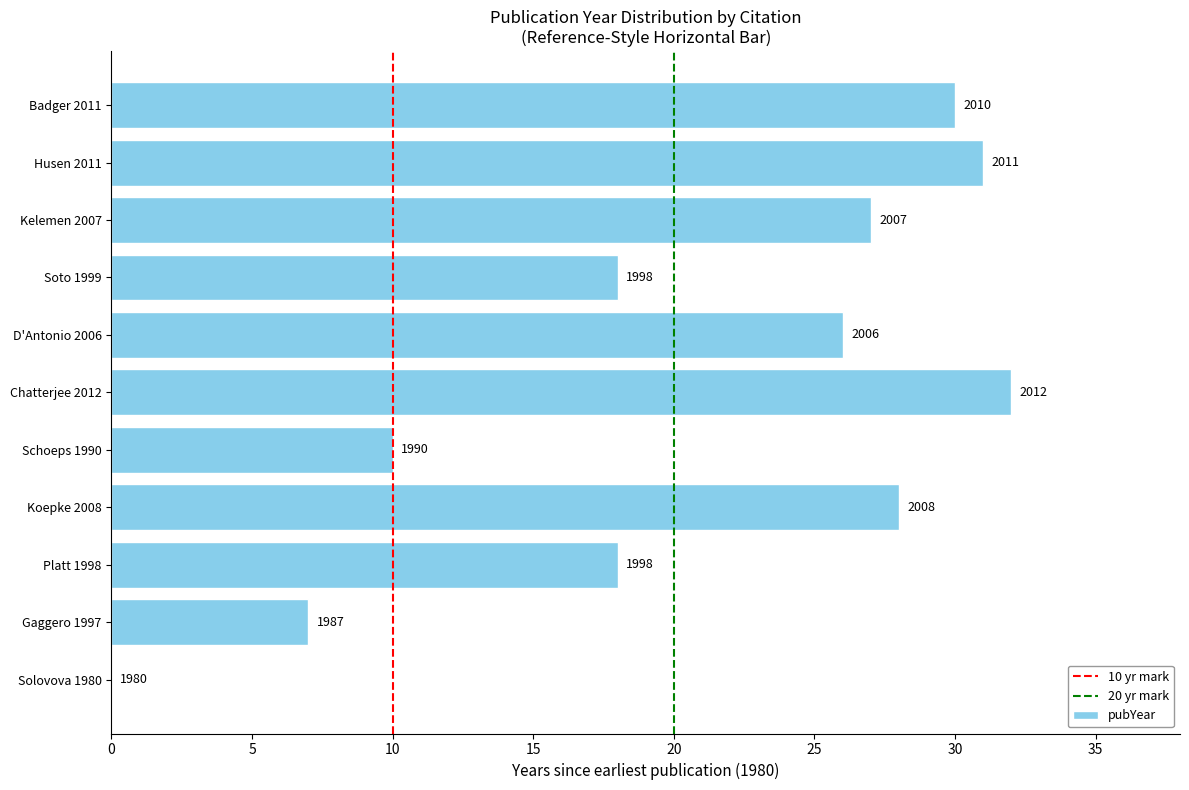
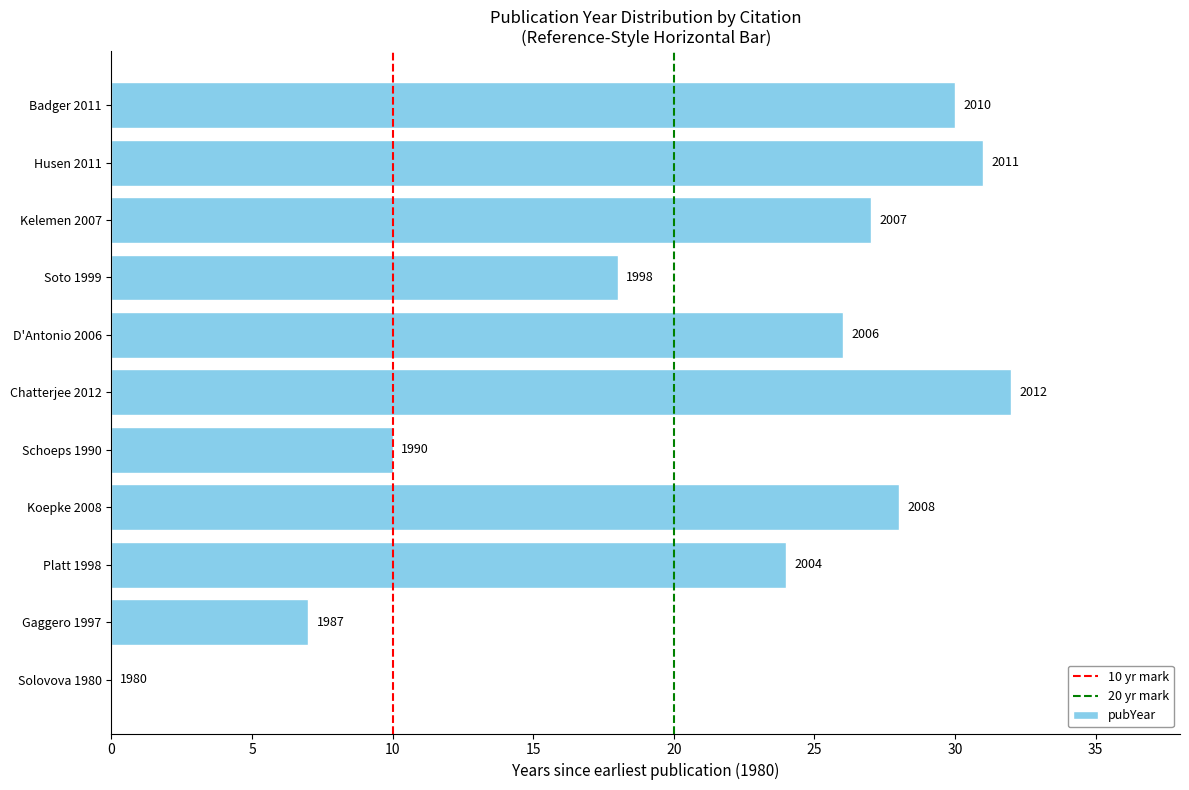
Platt 1998: 1998 -> 2004
